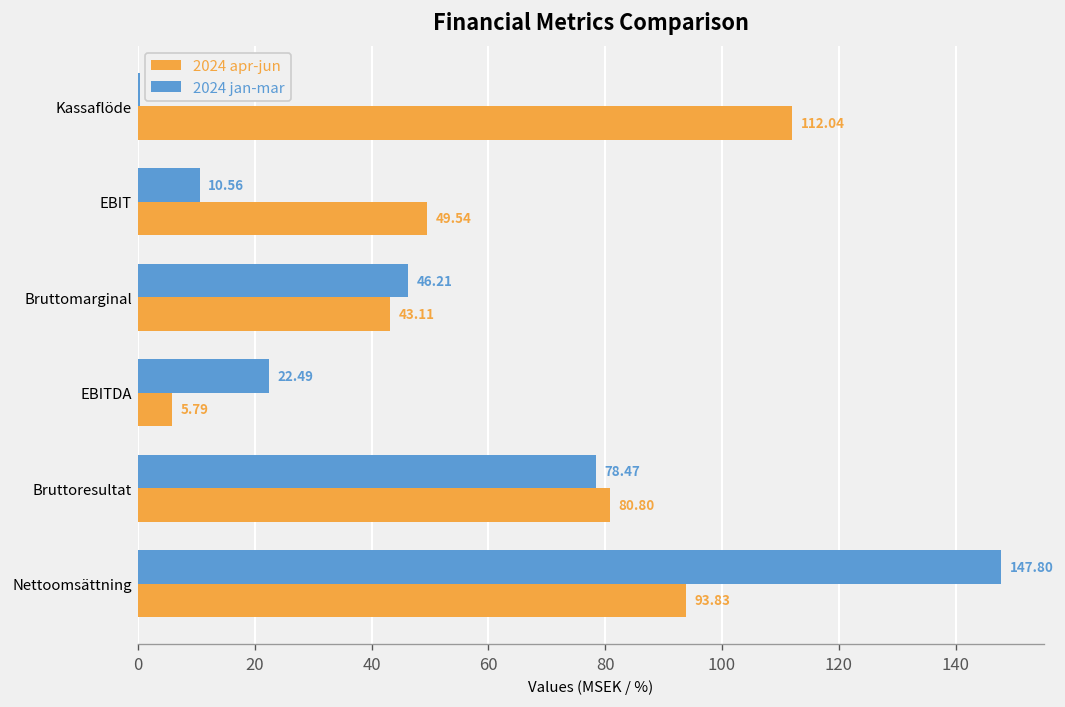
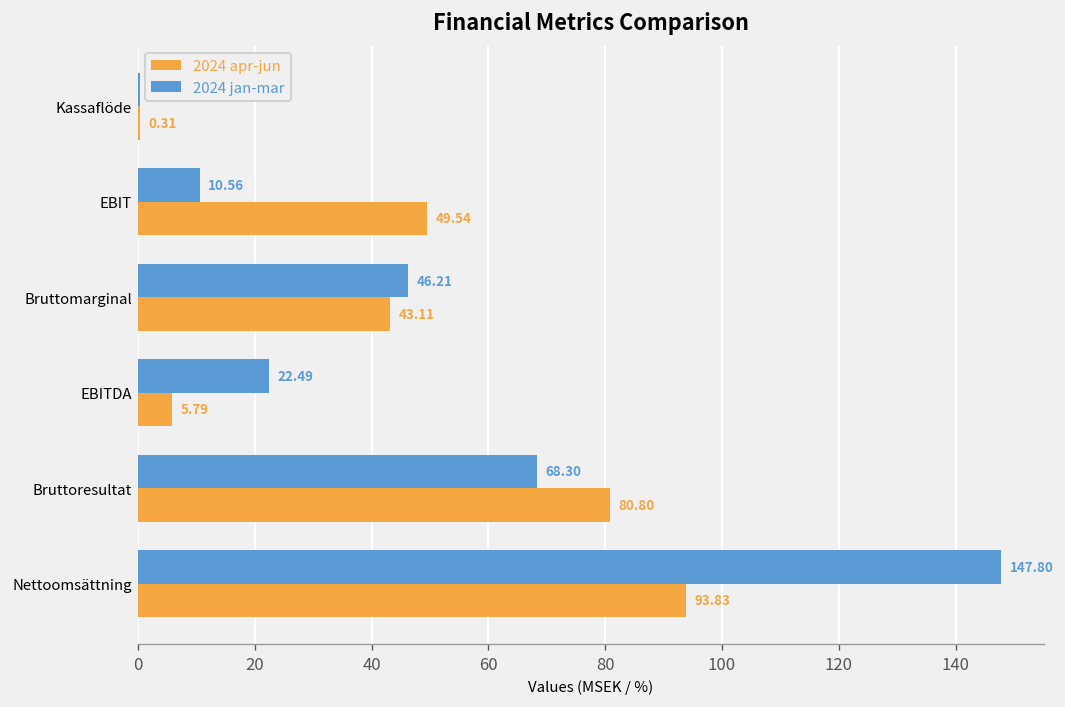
2024 apr-jun, Kassaflöde: 112.04 -> 0.31
2024 jan-mar, Bruttoresultat: 78.47 -> 68.30
